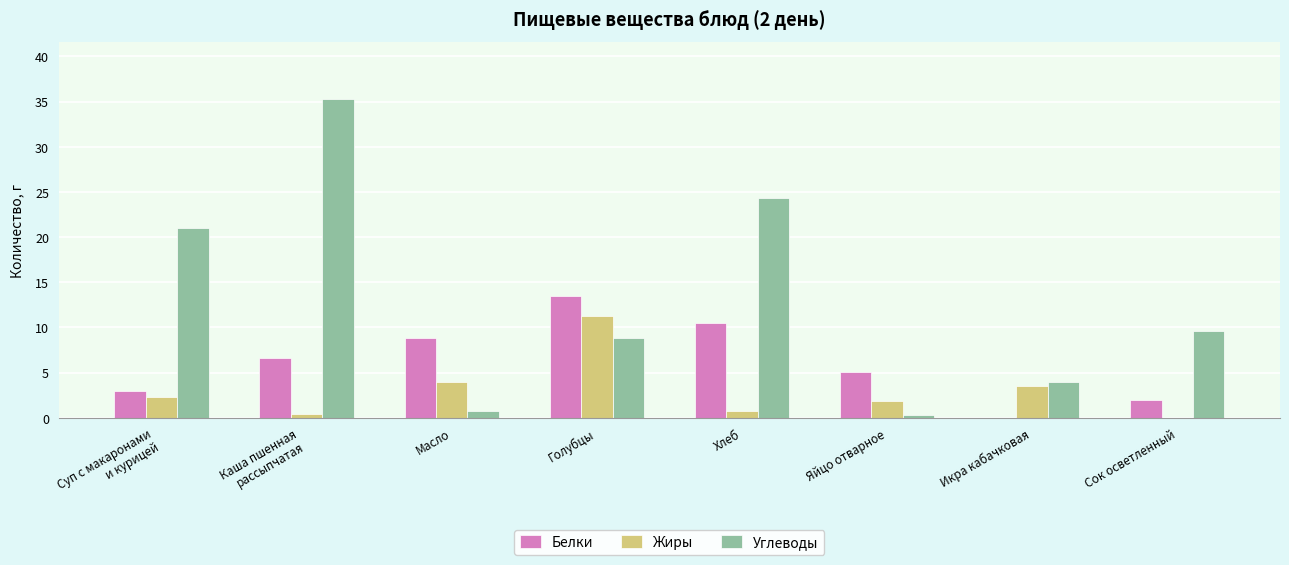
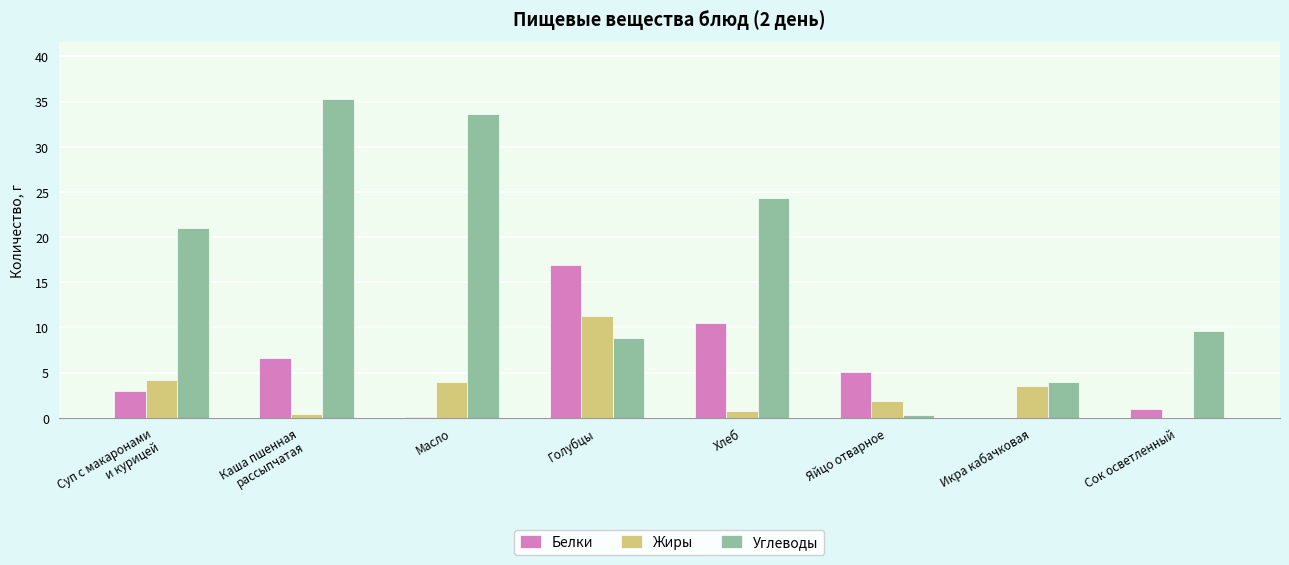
Жиры, Суп с макаронами и курицей: 2 -> 4
Белки, Масло: 9 -> 0
Углеводы, Масло: 1 -> 34
Белки, Голубцы: 14 -> 17
Белки, Сок осветленный: 2 -> 1
